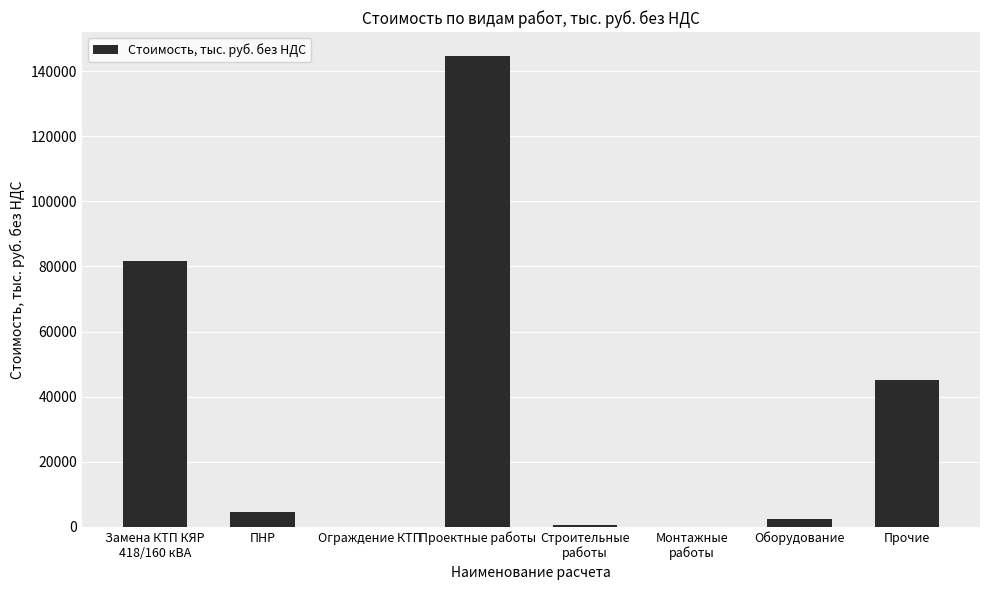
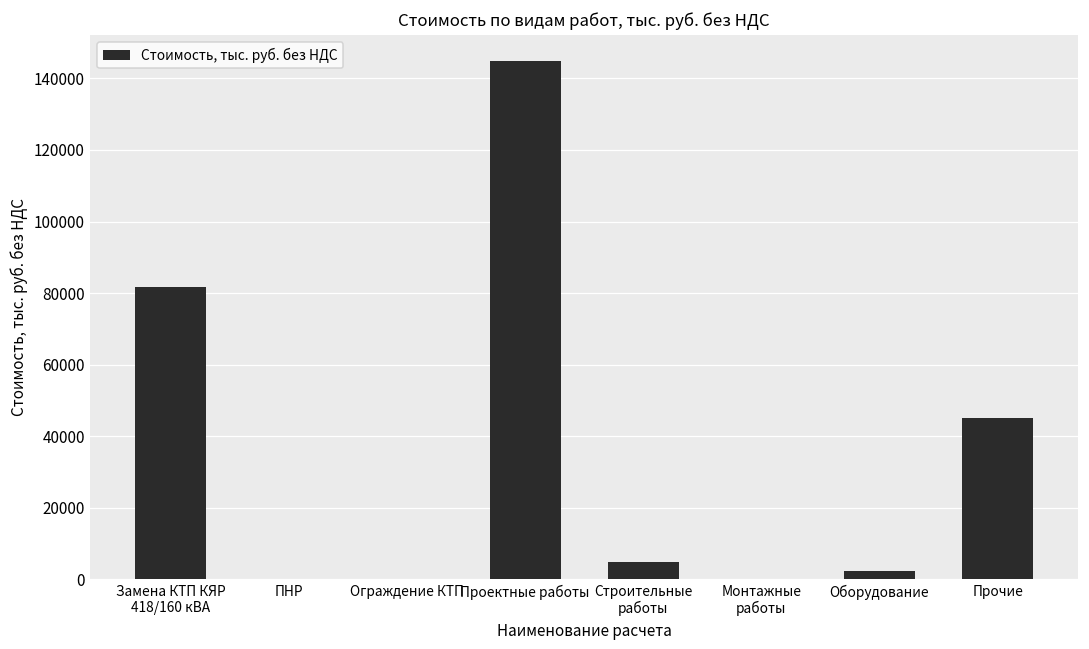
ПНР: 5000 -> 0
Строительные работы: 0 -> 5000
